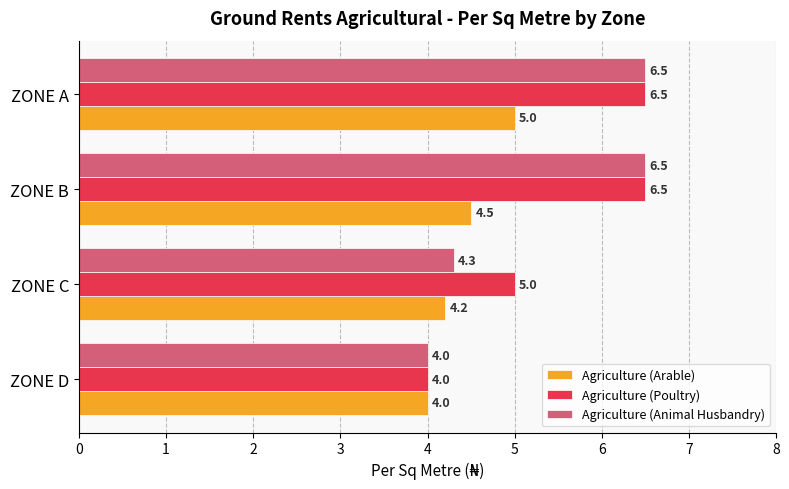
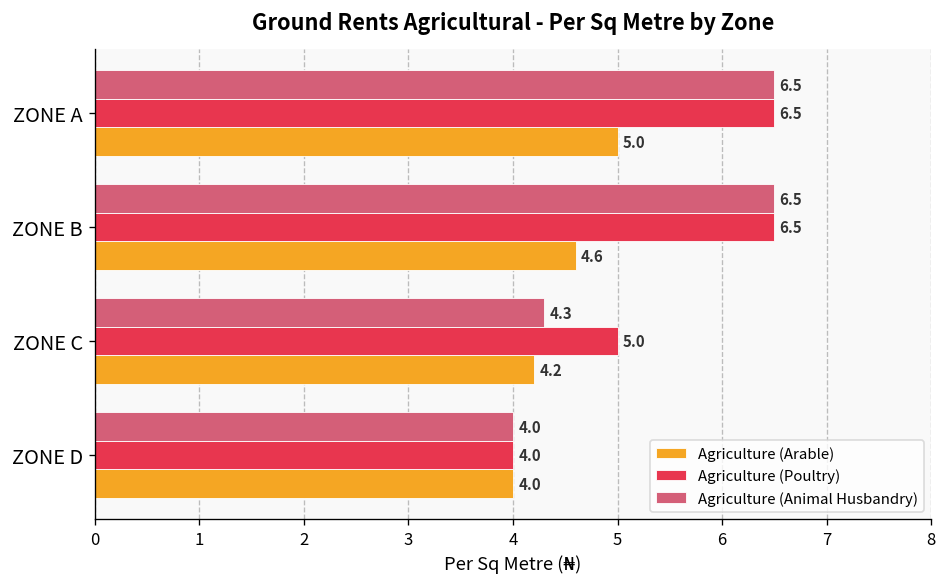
Agriculture (Arable), ZONE B: 4.5 -> 4.6
